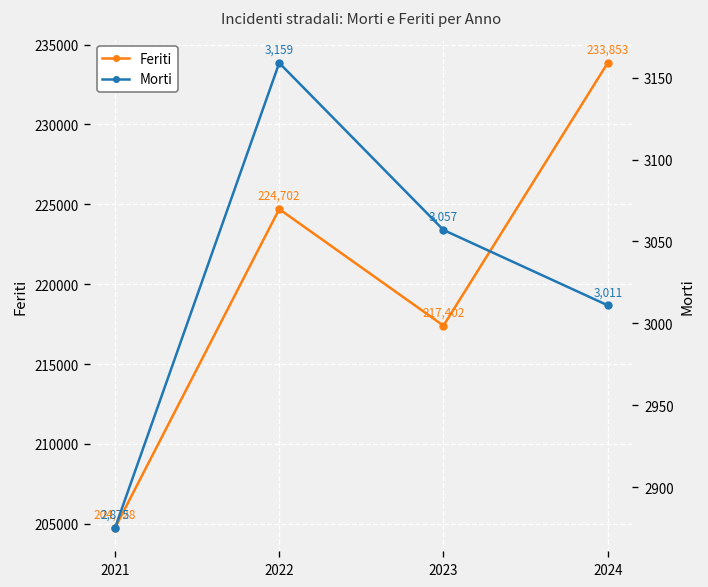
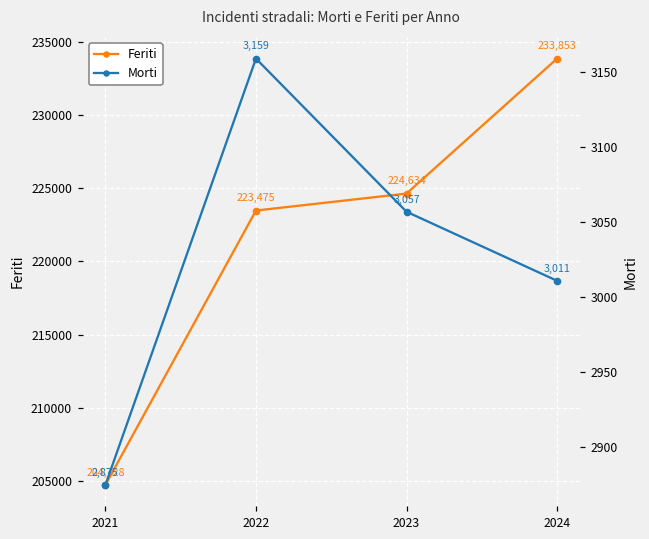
Feriti, 2022: 224,702 -> 223,475
Feriti, 2023: 217,402 -> 224,634
